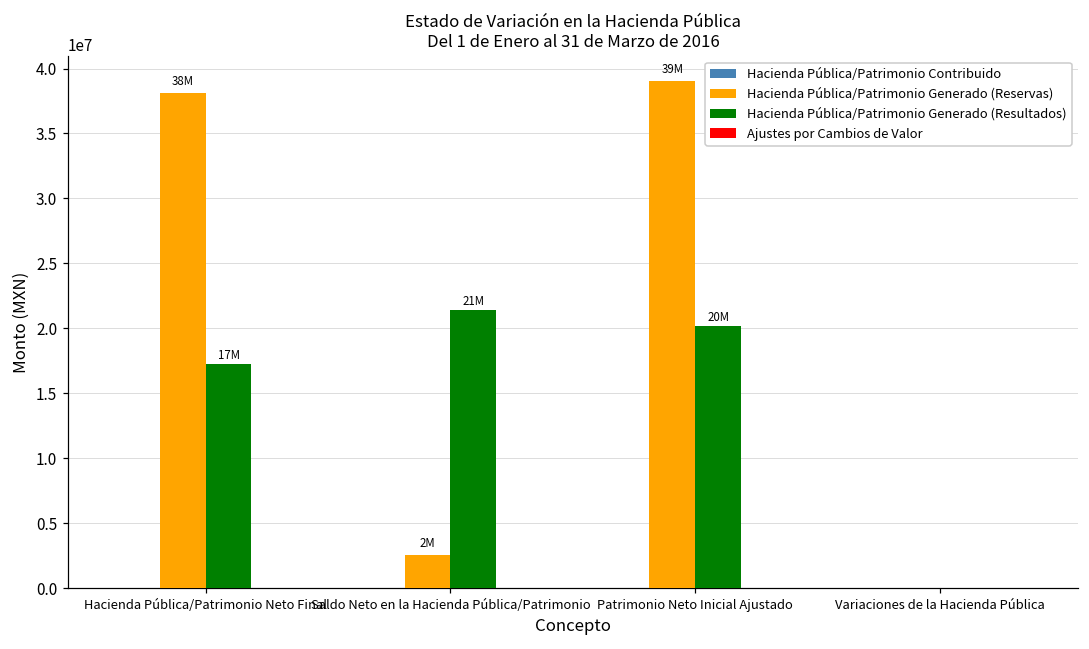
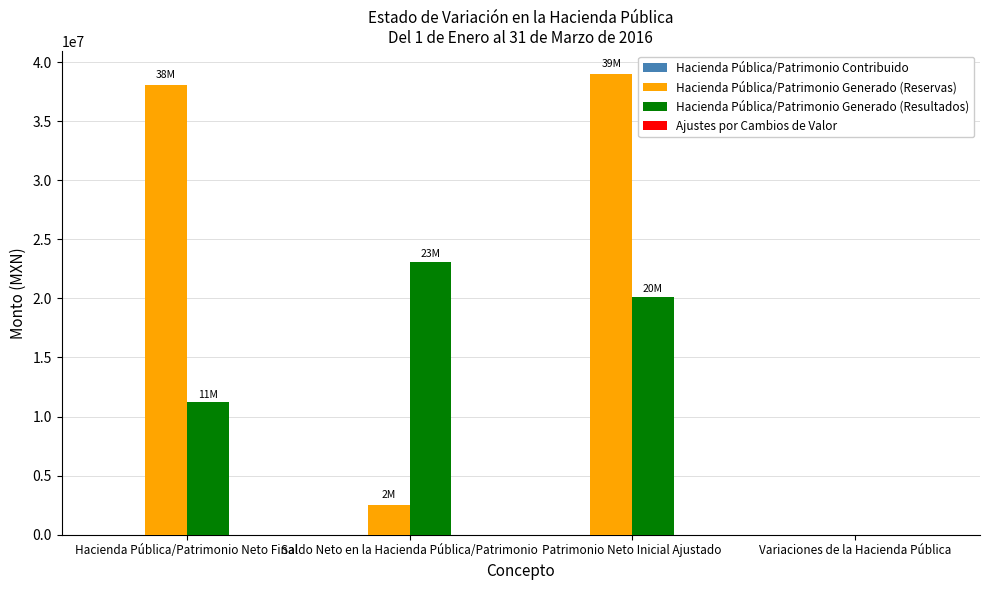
Hacienda Pública/Patrimonio Generado (Resultados), Hacienda Pública/Patrimonio Neto Final: 17M -> 11M
Hacienda Pública/Patrimonio Generado (Resultados), Saldo Neto en la Hacienda Pública/Patrimonio: 21M -> 23M
